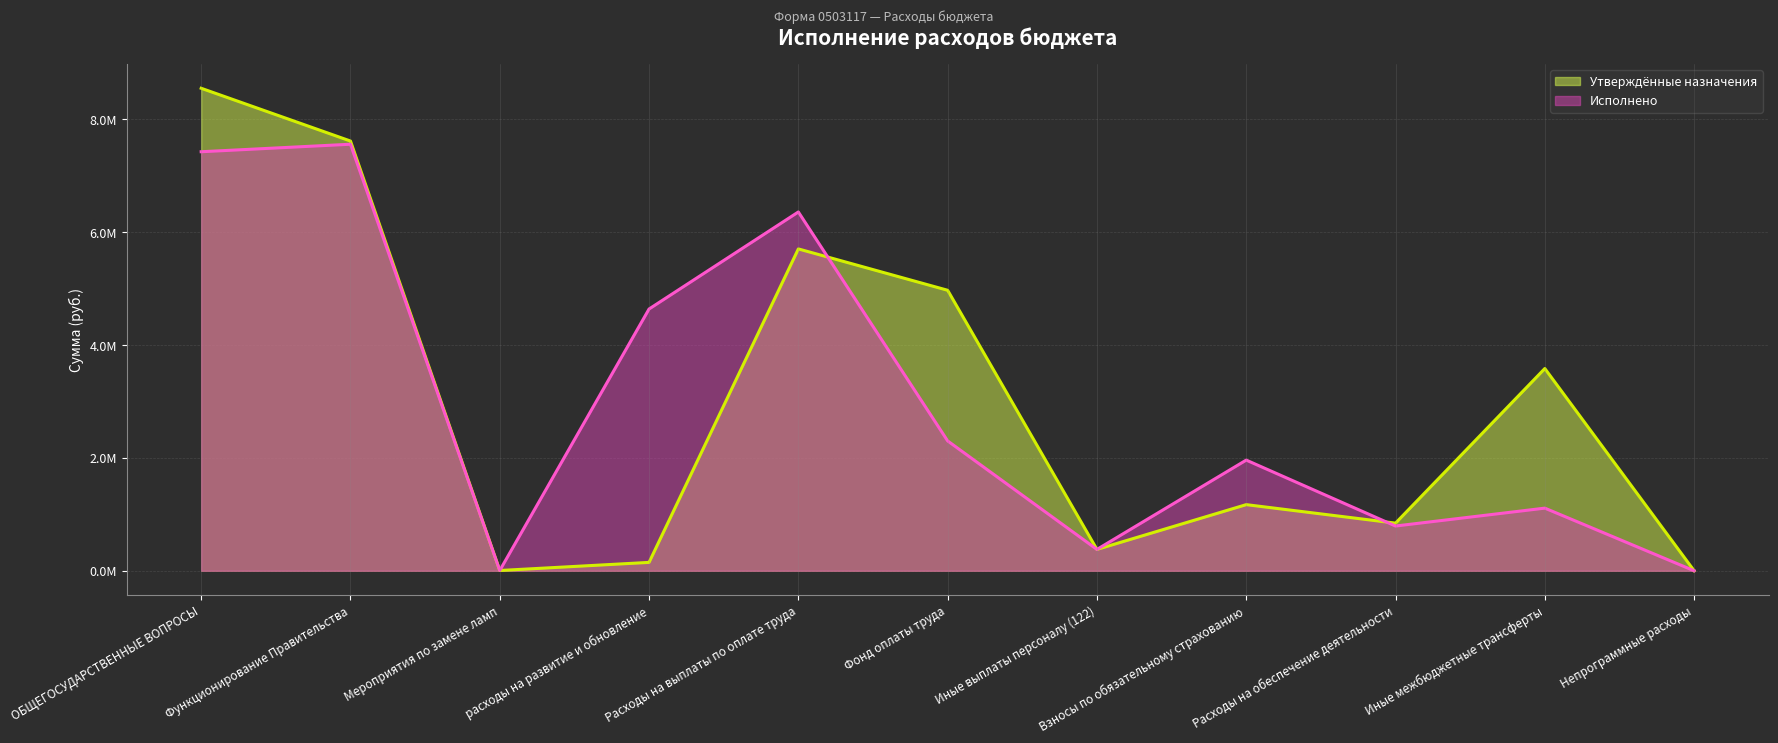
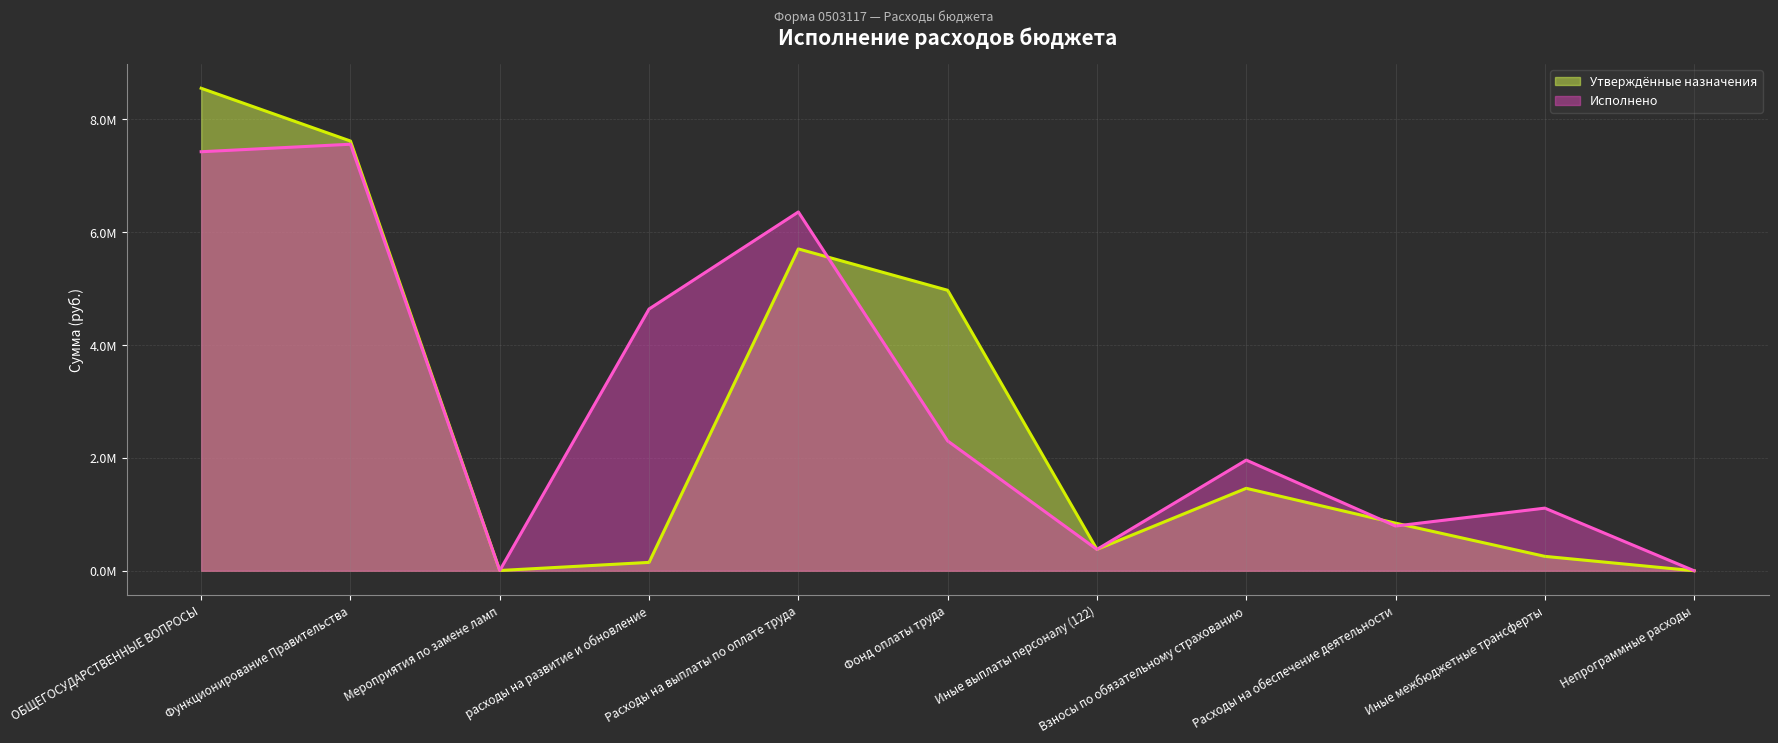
Утверждённые назначения, Взносы по обязательному страхованию: 1200000 -> 1500000
Утверждённые назначения, Иные межбюджетные трансферты: 3600000 -> 300000
